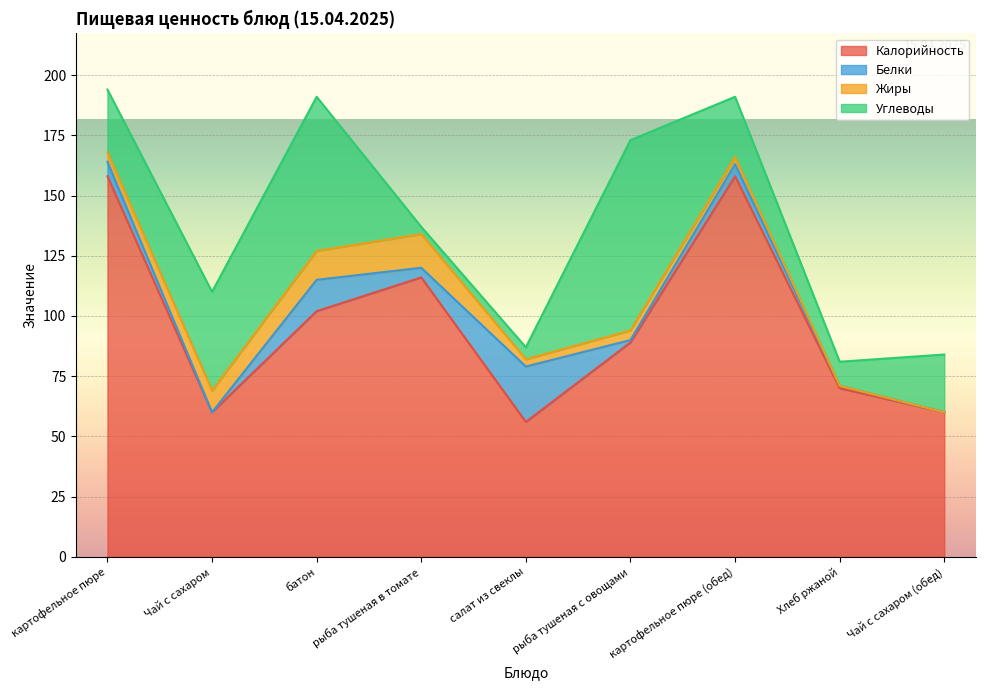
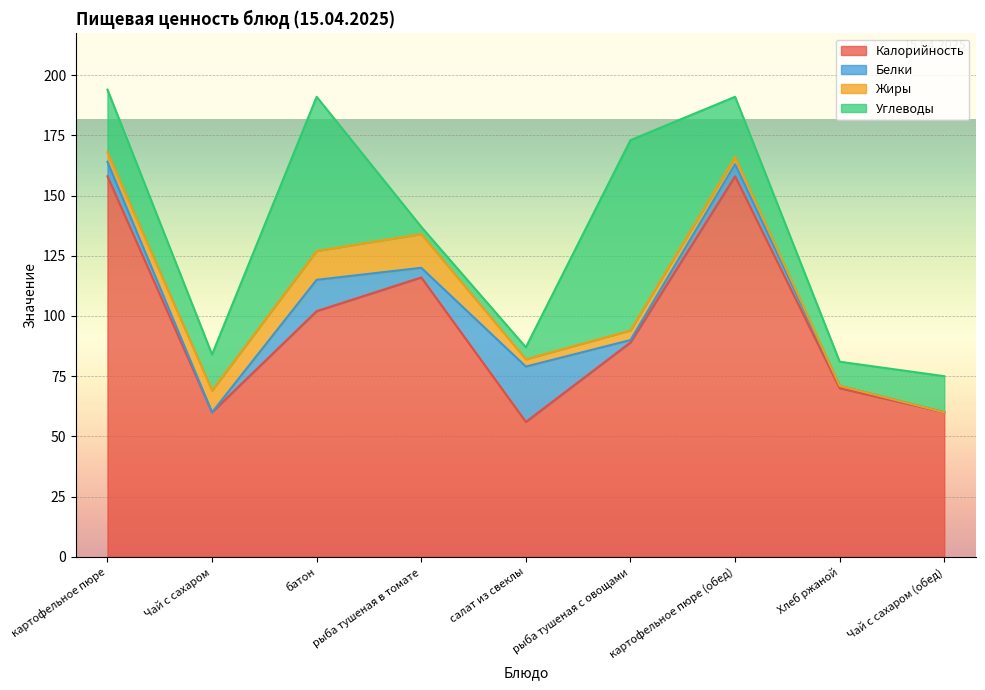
Углеводы, Чай с сахаром: 41 -> 15
Углеводы, Чай с сахаром (обед): 24 -> 15
